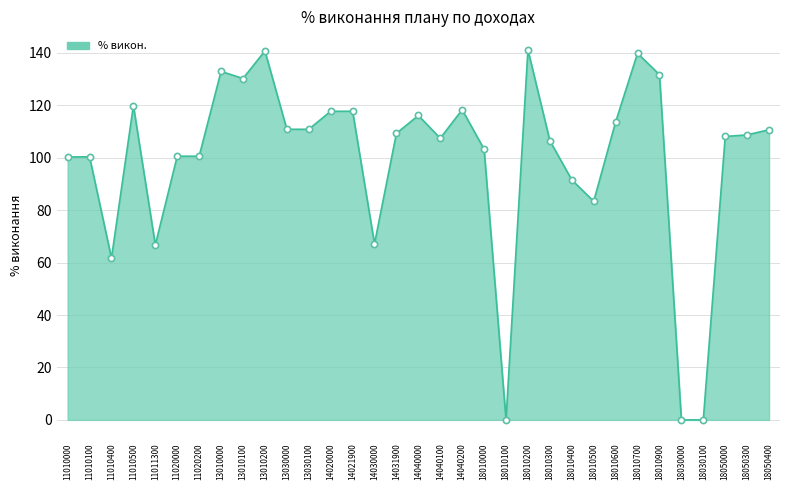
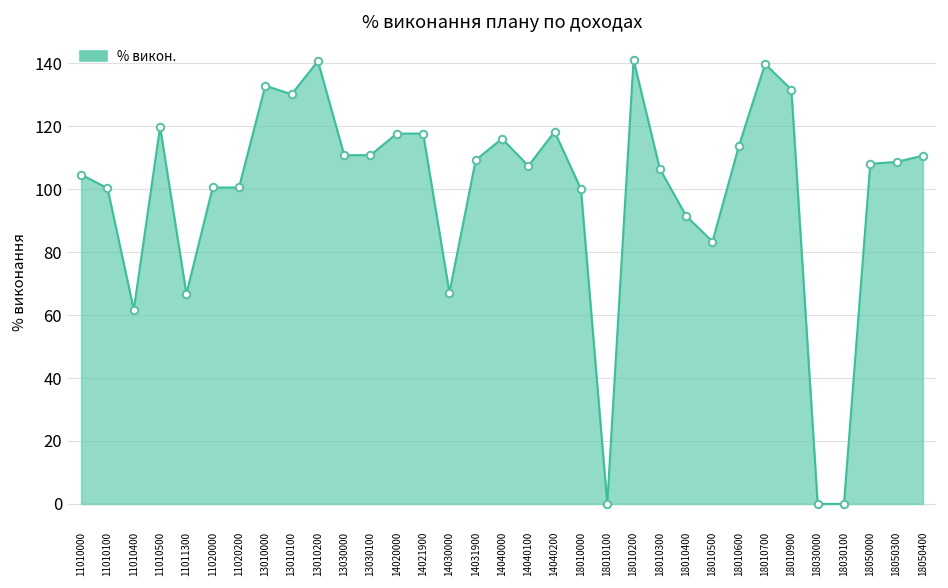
11010000: 100 -> 105
18010000: 103 -> 100
